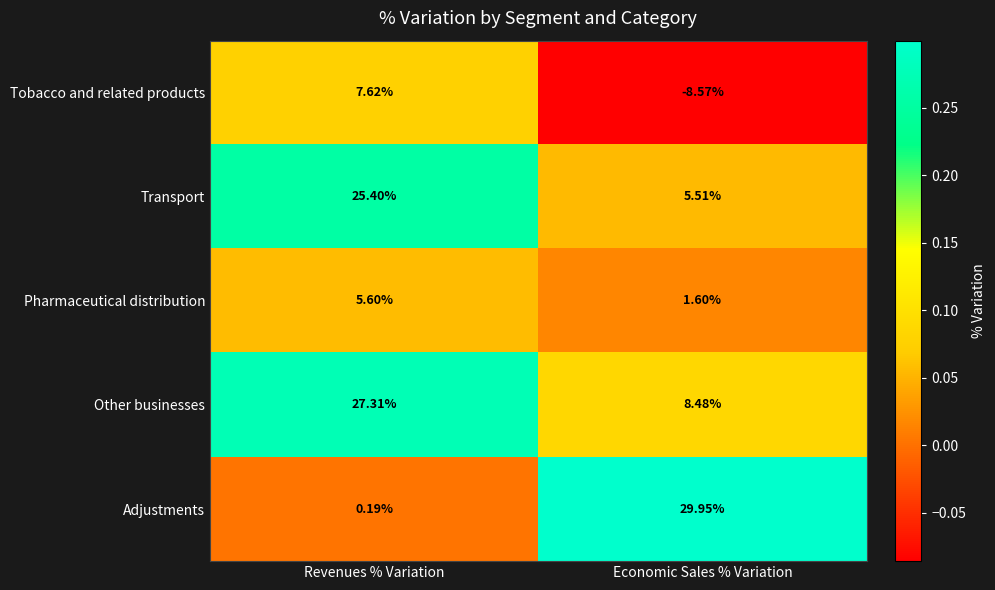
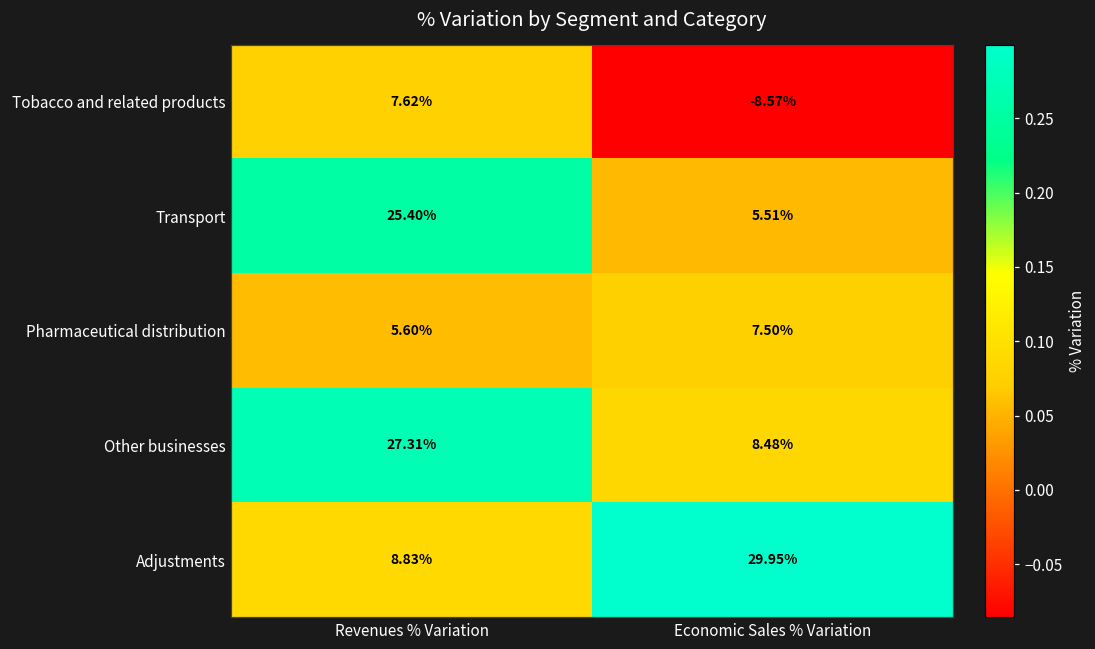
Pharmaceutical distribution, Economic Sales % Variation: 1.60% -> 7.50%
Adjustments, Revenues % Variation: 0.19% -> 8.83%
